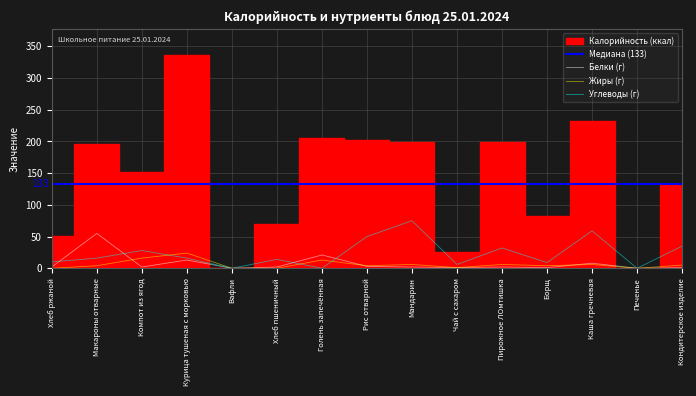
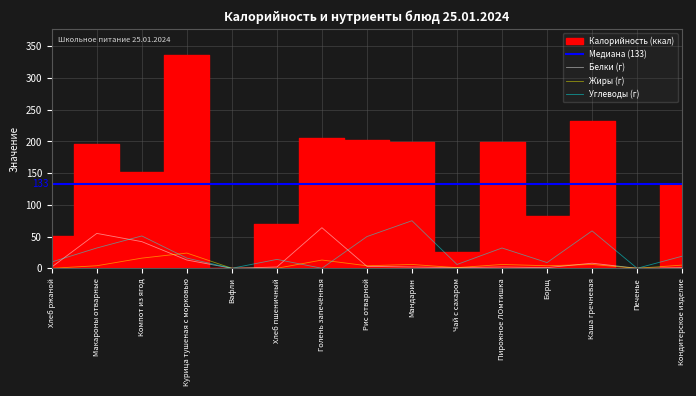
Углеводы (г), Макароны отварные: 20 -> 30
Белки (г), Компот из ягод: 0 -> 40
Углеводы (г), Компот из ягод: 30 -> 50
Белки (г), Голень запечённая: 20 -> 60
Углеводы (г), Кондитерское изделие: 40 -> 20
